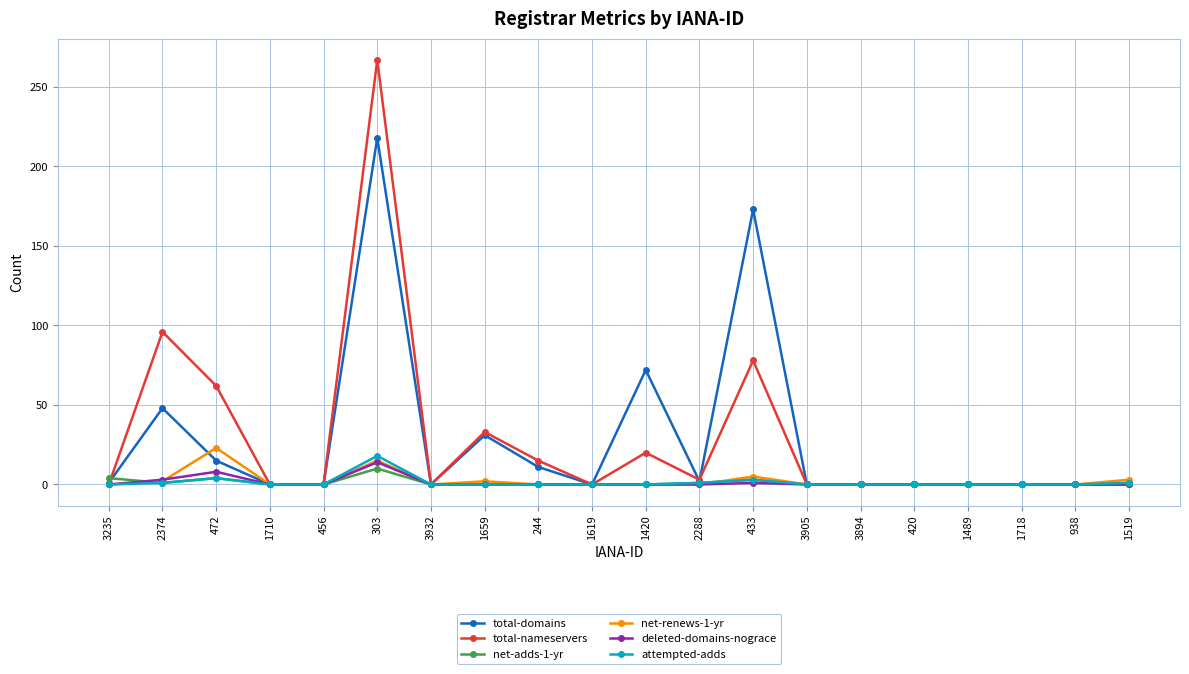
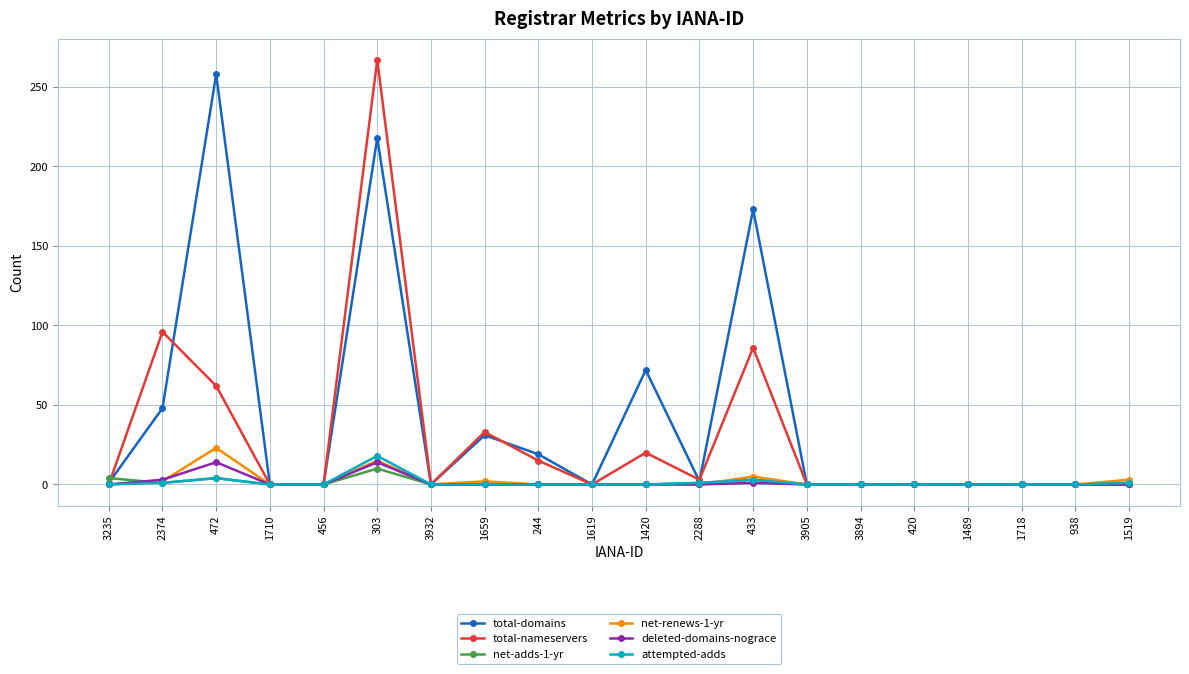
total-domains, 472: 15 -> 258
deleted-domains-nograce, 472: 8 -> 14
total-domains, 244: 11 -> 19
total-nameservers, 433: 78 -> 86
